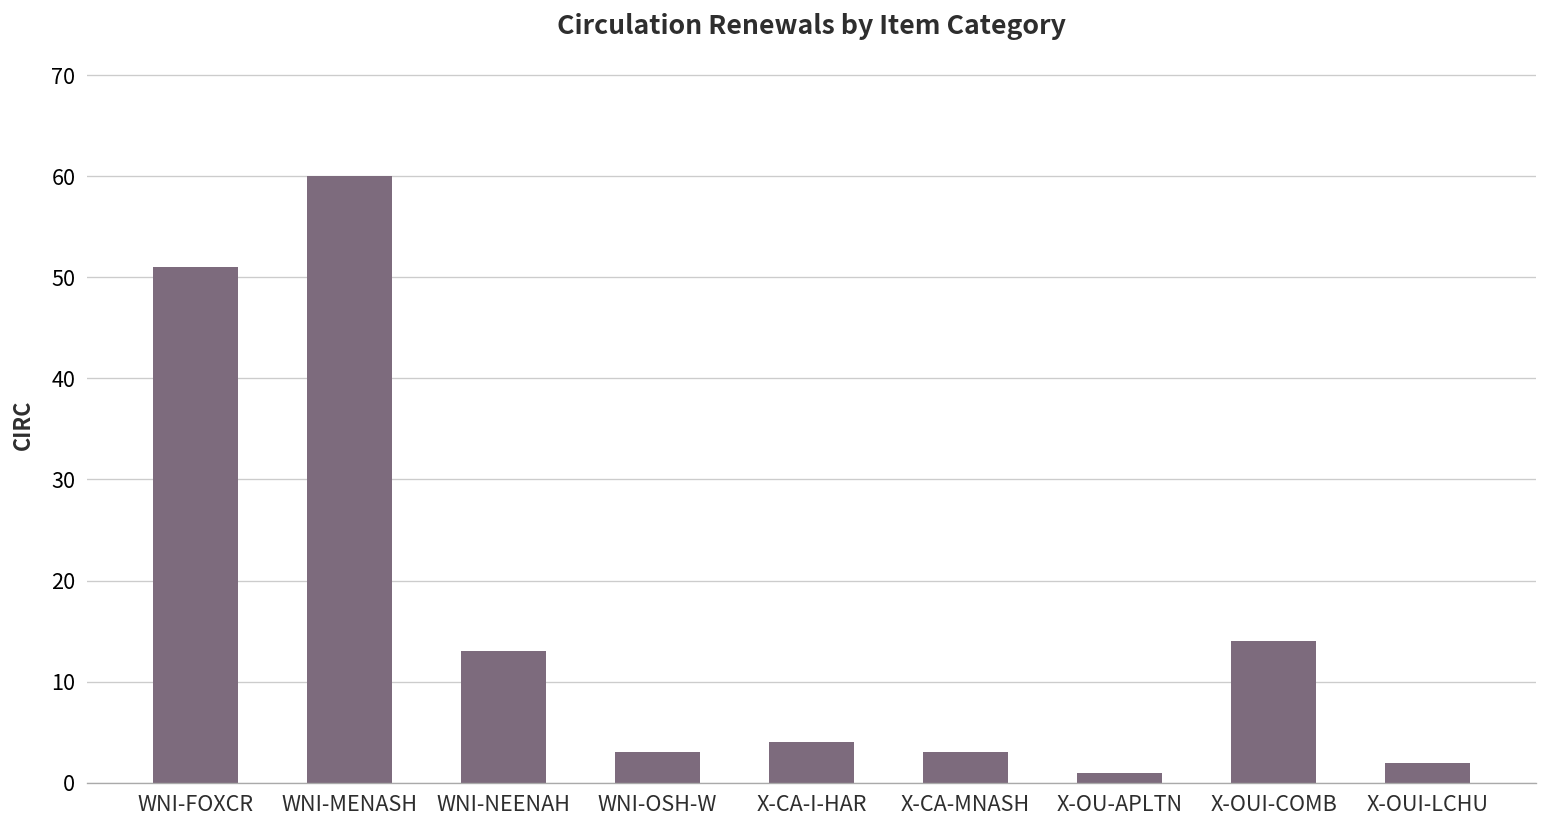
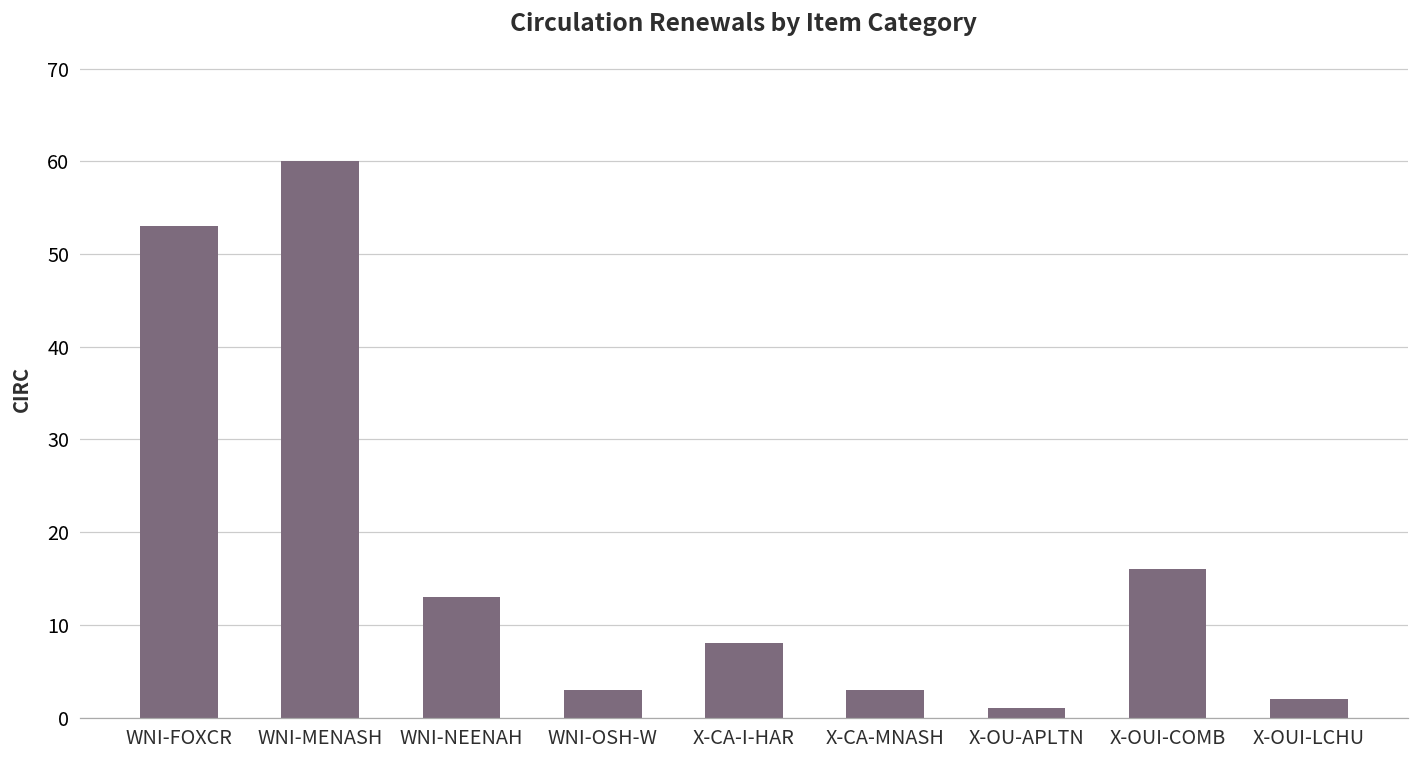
WNI-FOXCR: 51 -> 53
X-CA-I-HAR: 4 -> 8
X-OUI-COMB: 14 -> 16
